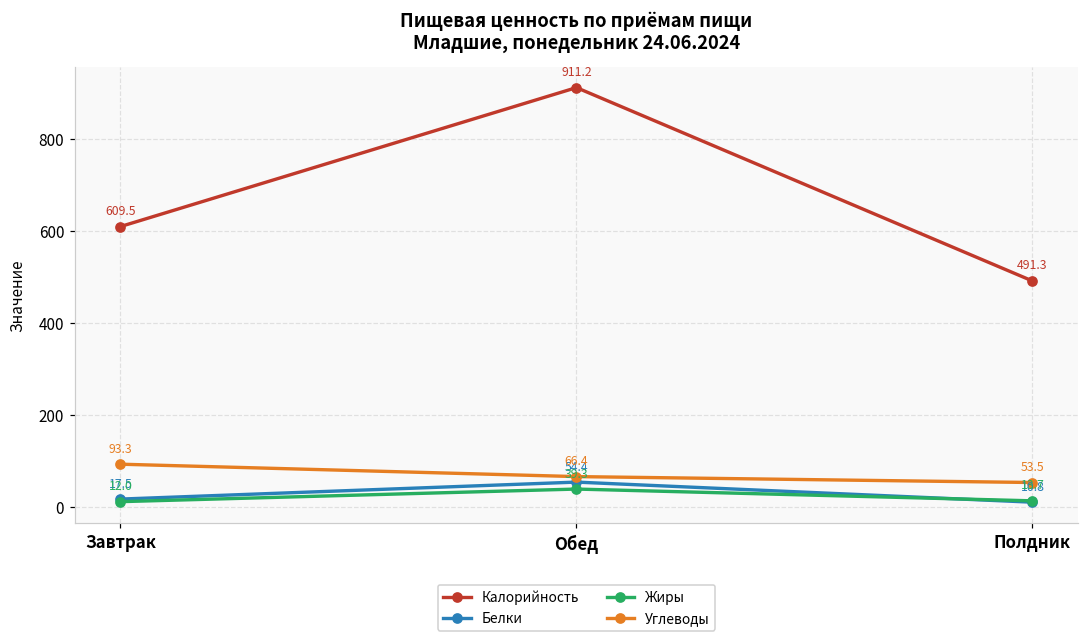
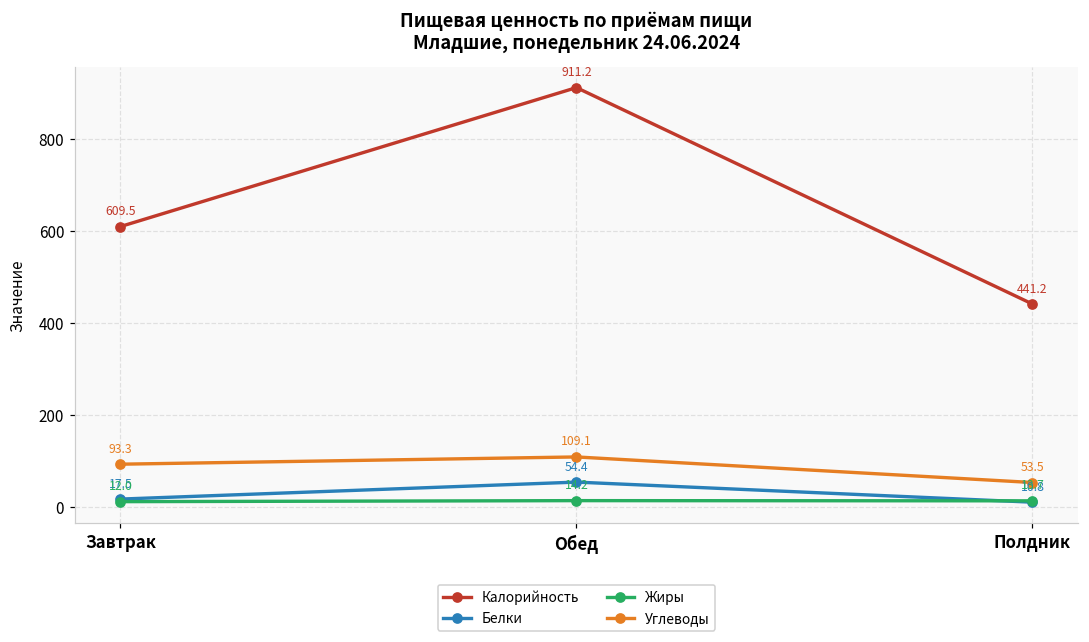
Жиры, Обед: 39.3 -> 14.2
Углеводы, Обед: 66.4 -> 109.1
Калорийность, Полдник: 491.3 -> 441.2
